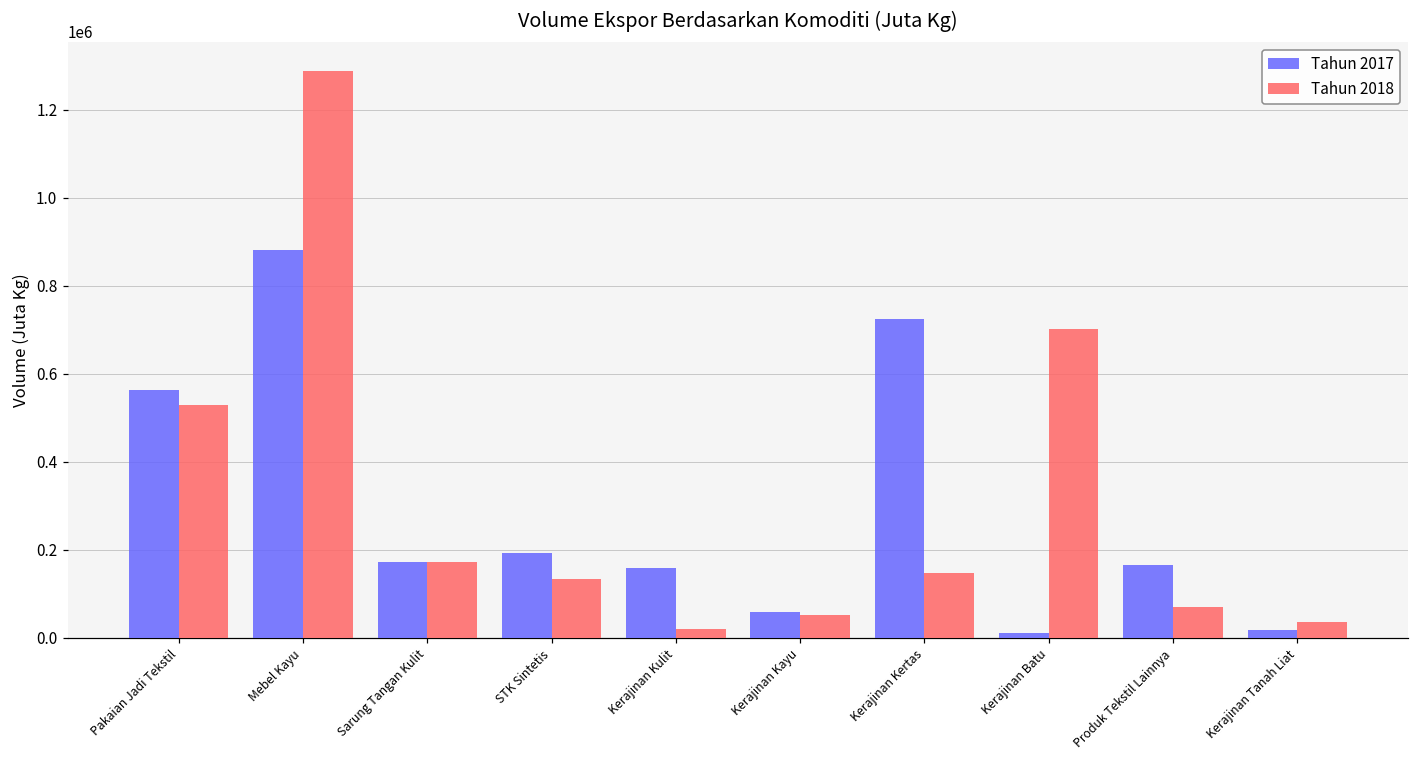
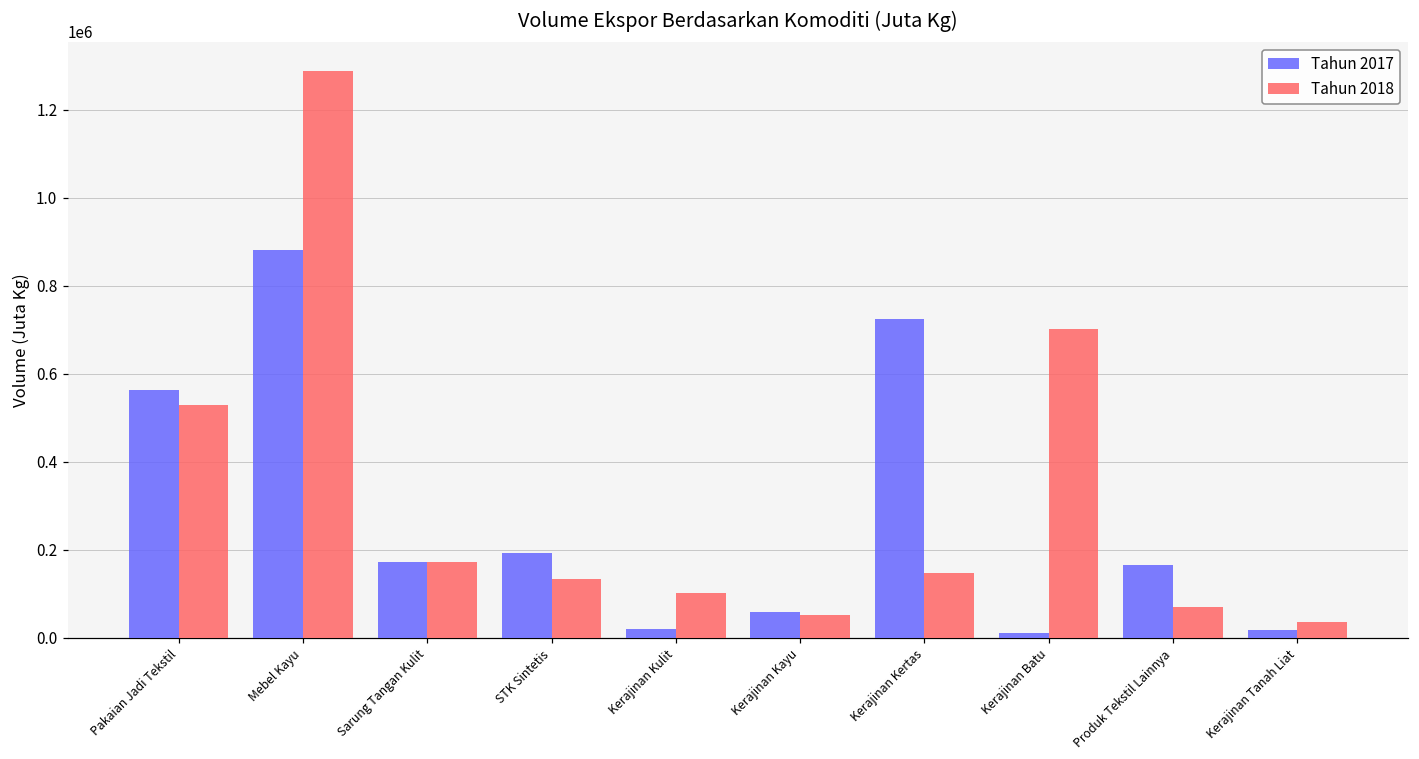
Tahun 2017, Kerajinan Kulit: 160000 -> 20000
Tahun 2018, Kerajinan Kulit: 20000 -> 100000
